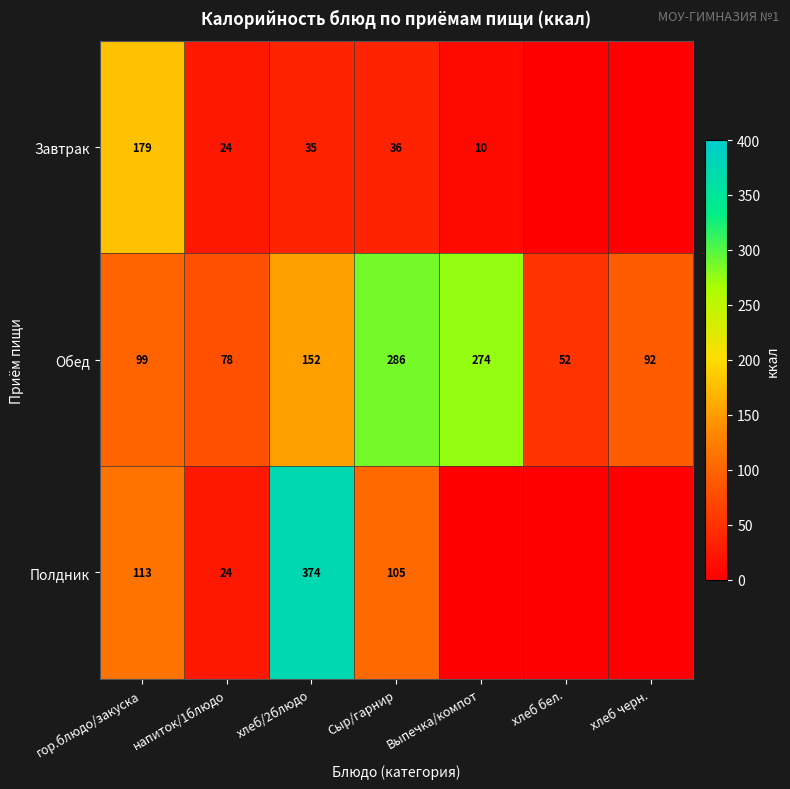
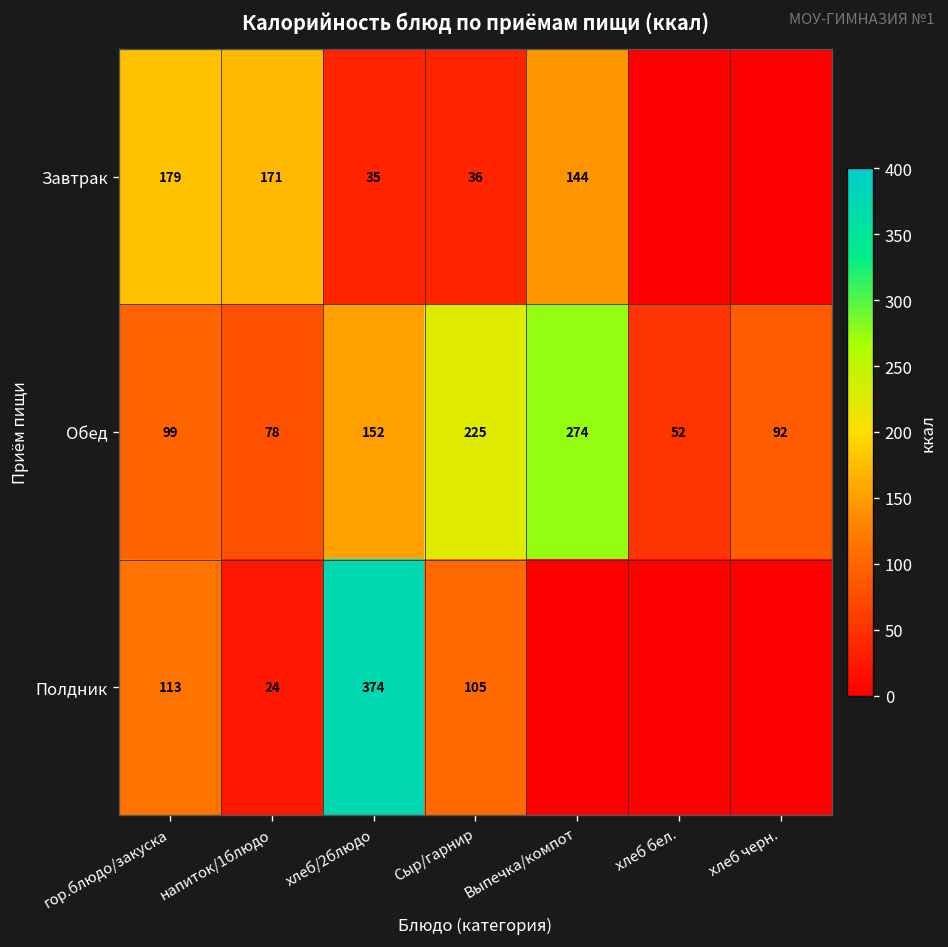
Завтрак, напиток/1блюдо: 24 -> 171
Завтрак, Выпечка/компот: 10 -> 144
Обед, Сыр/гарнир: 286 -> 225
